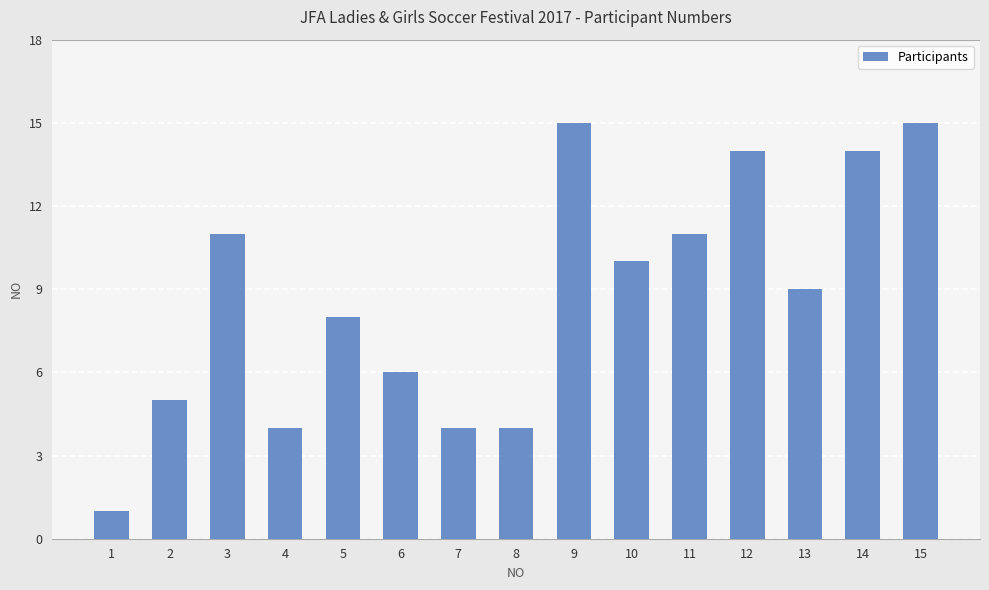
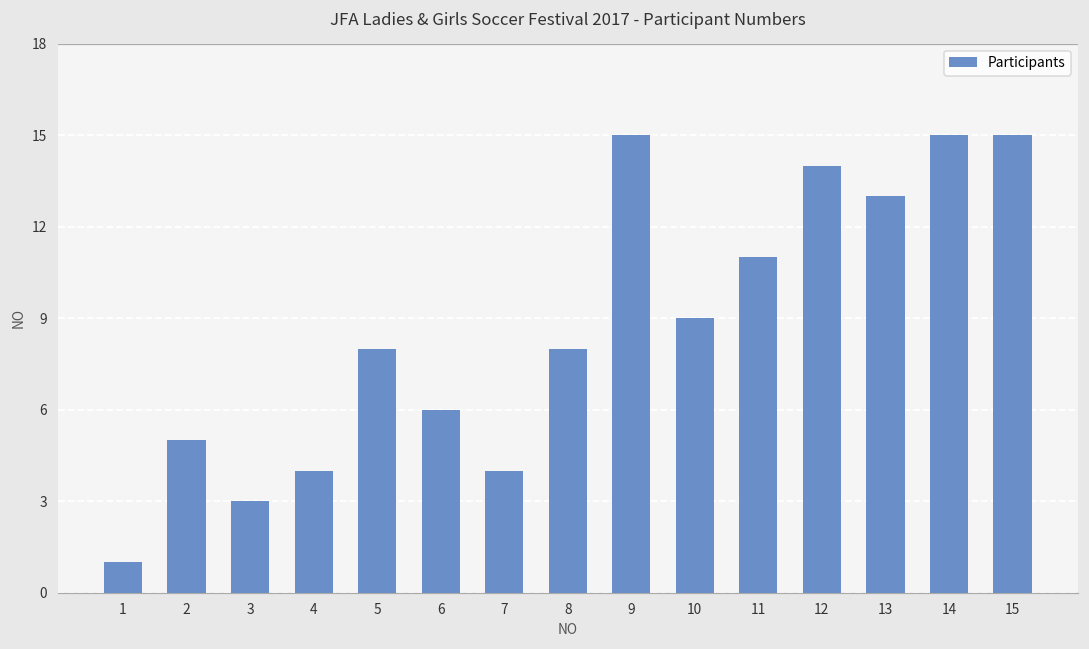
3: 11 -> 3
8: 4 -> 8
10: 10 -> 9
13: 9 -> 13
14: 14 -> 15
